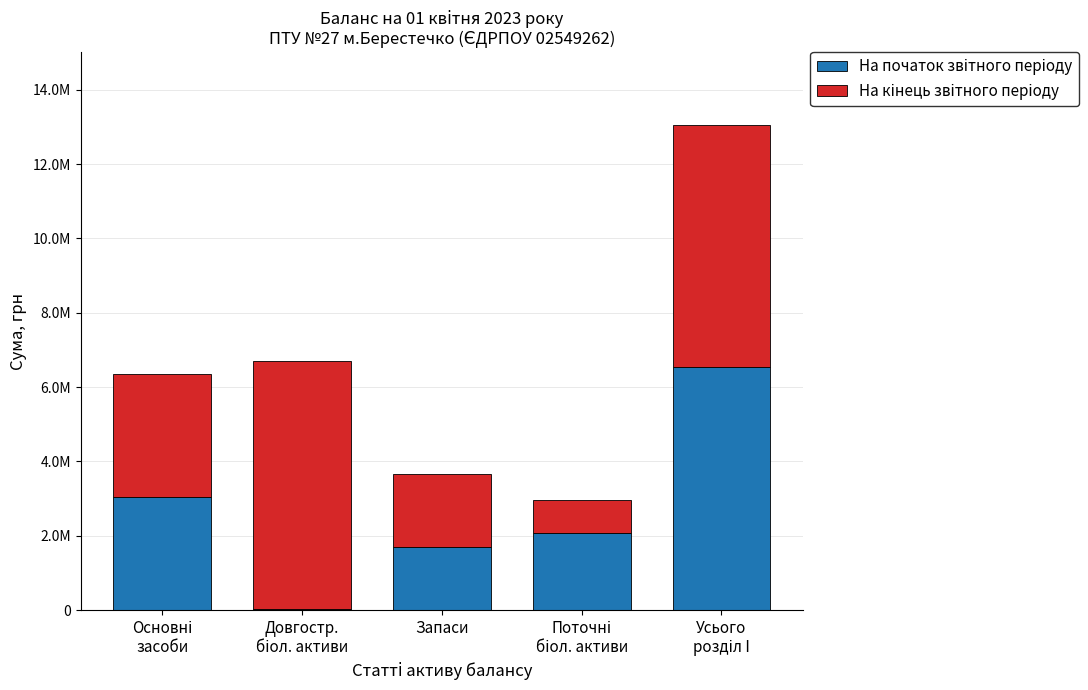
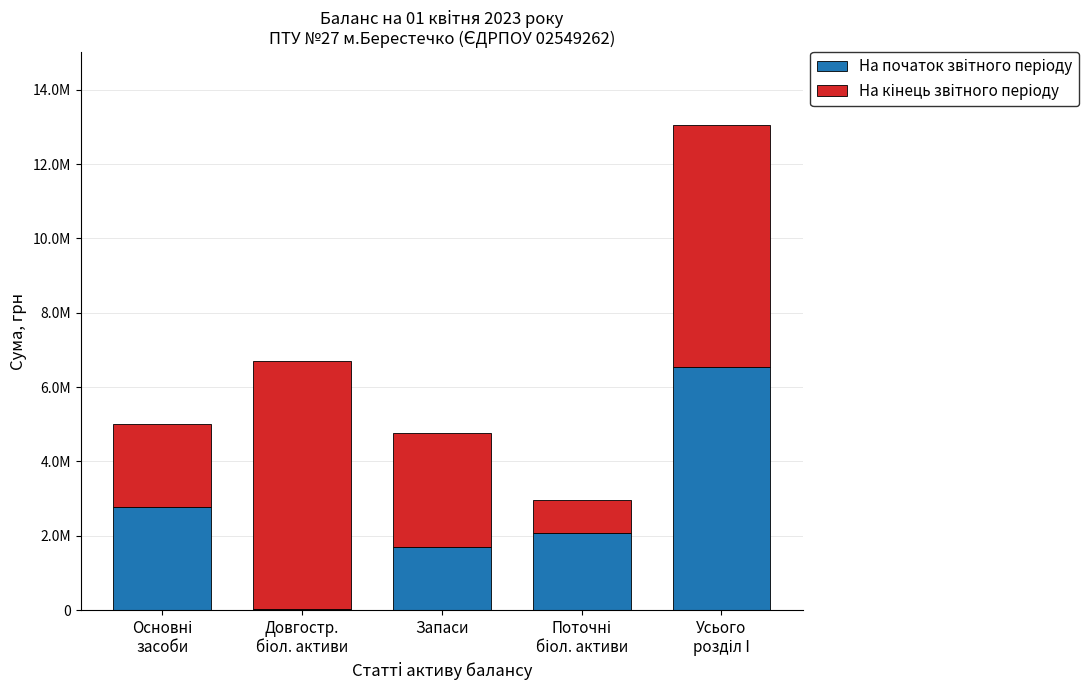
На початок звітного періоду, Основні засоби: 3000000 -> 2800000
На кінець звітного періоду, Основні засоби: 3300000 -> 2200000
На кінець звітного періоду, Запаси: 2000000 -> 3100000
